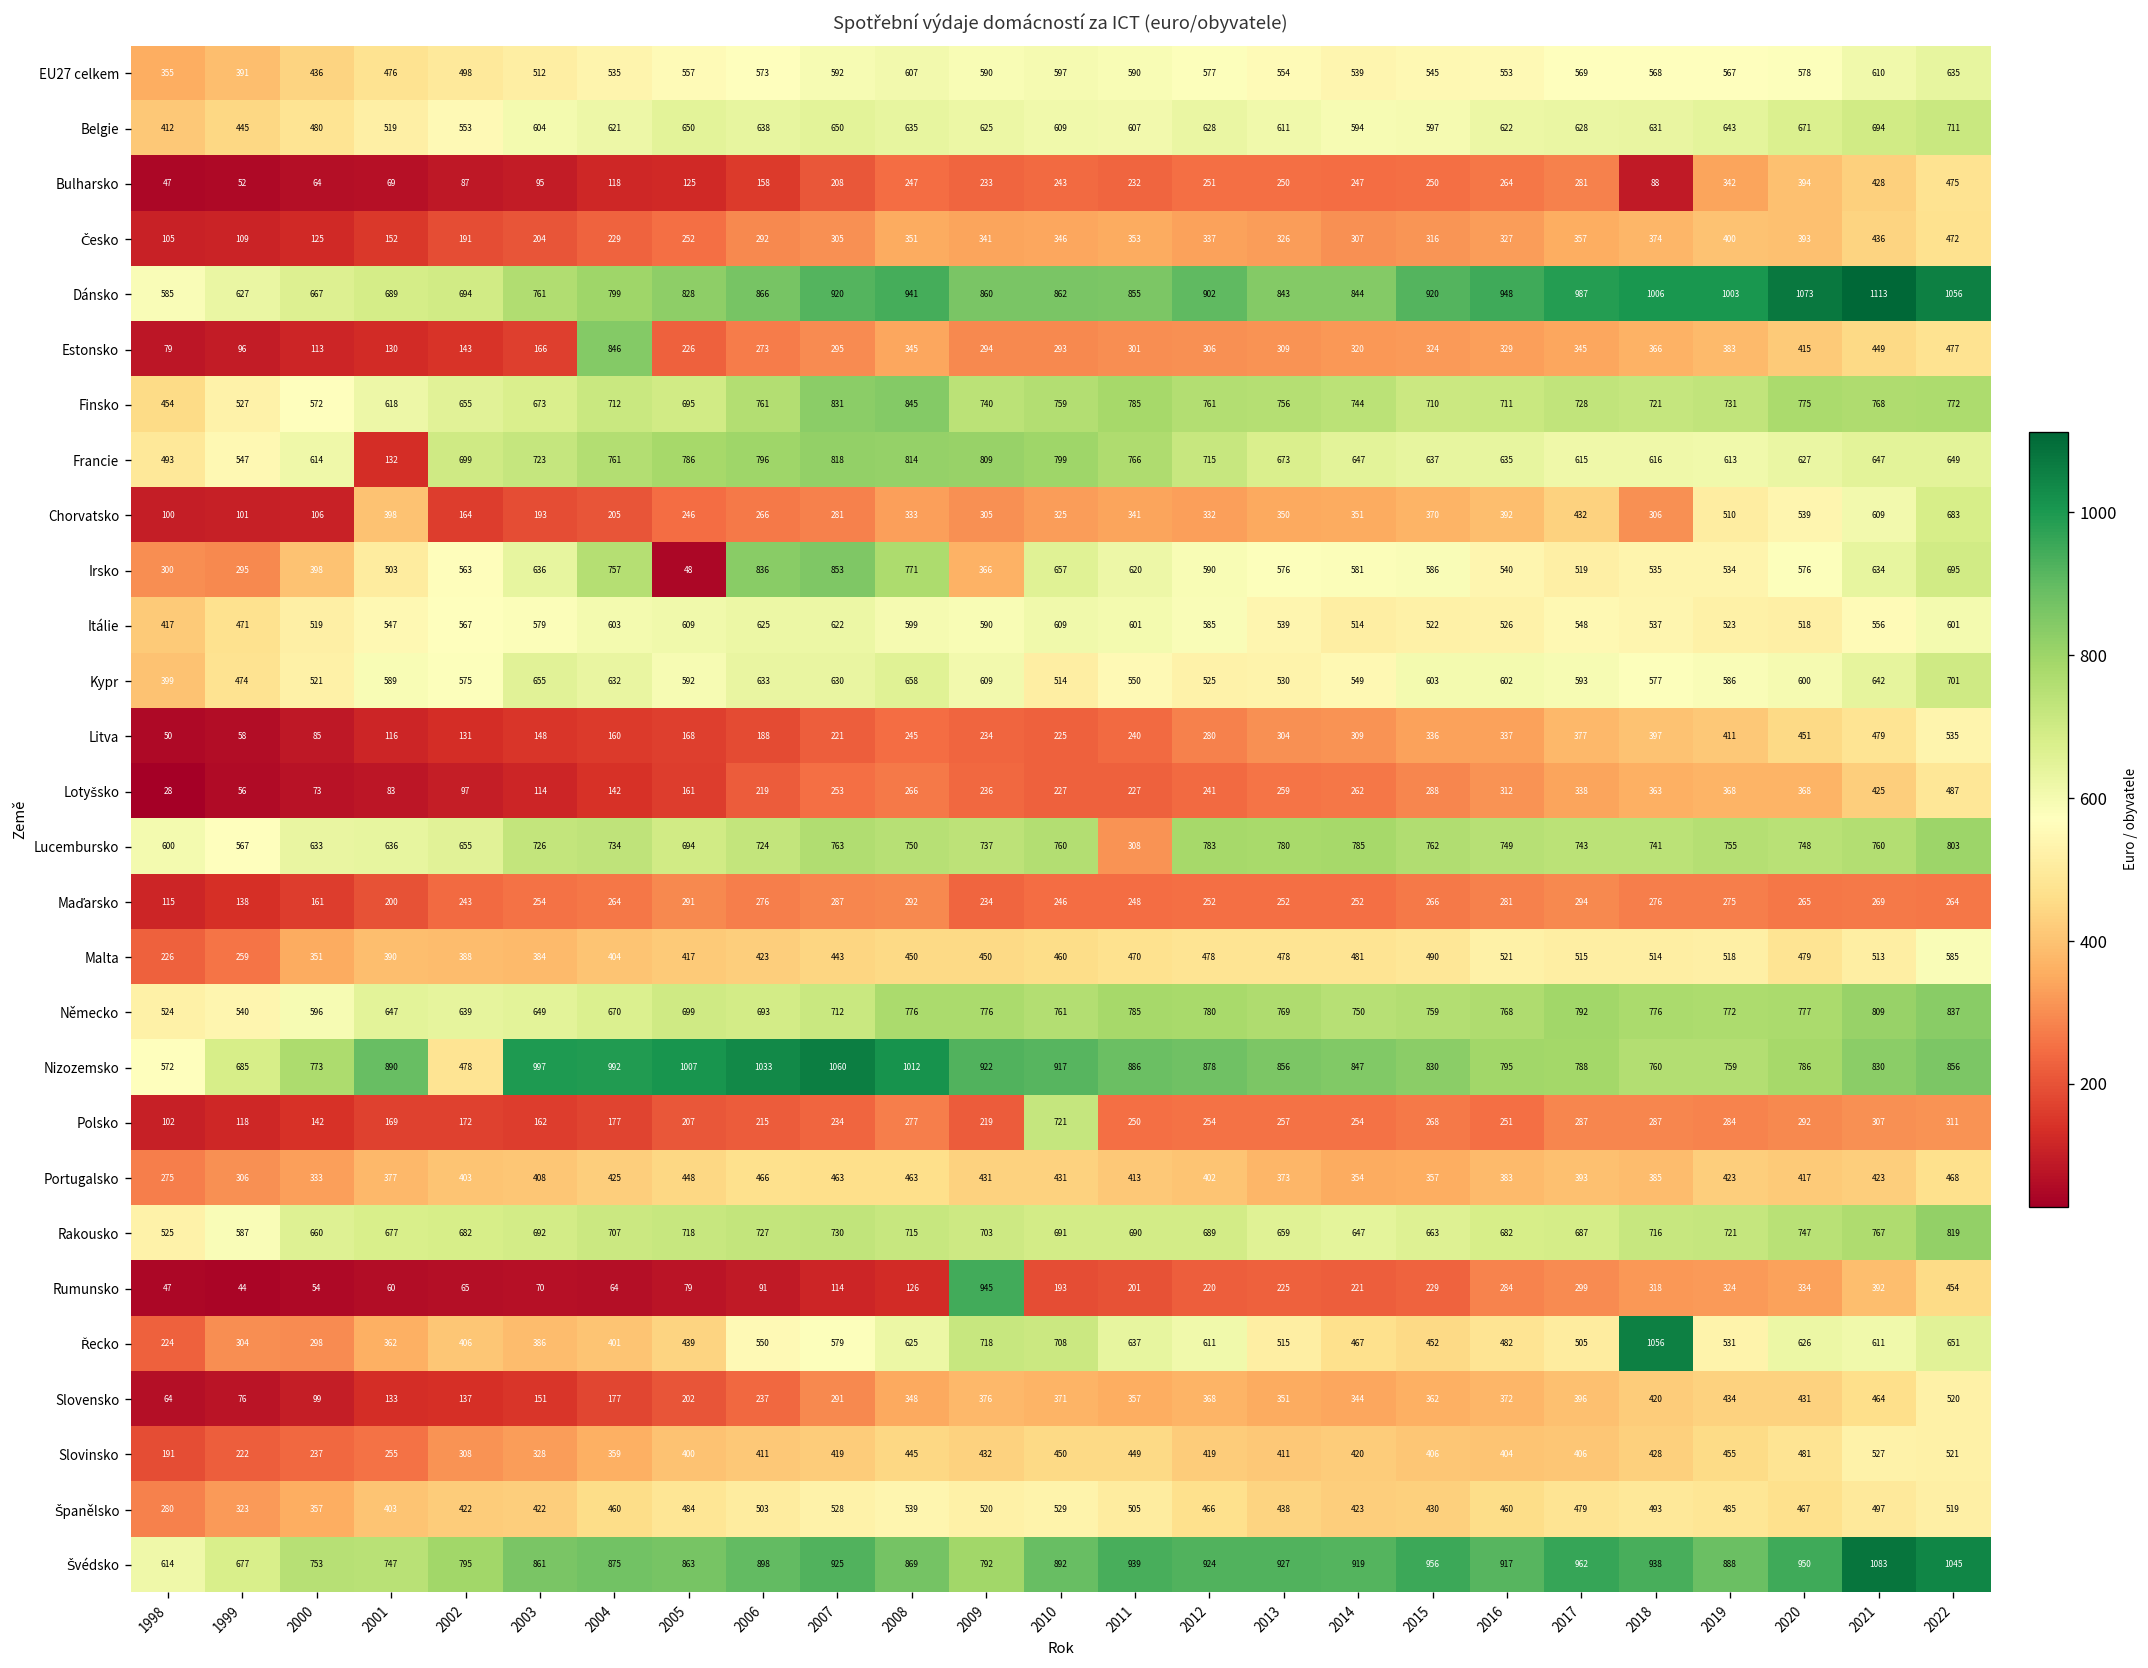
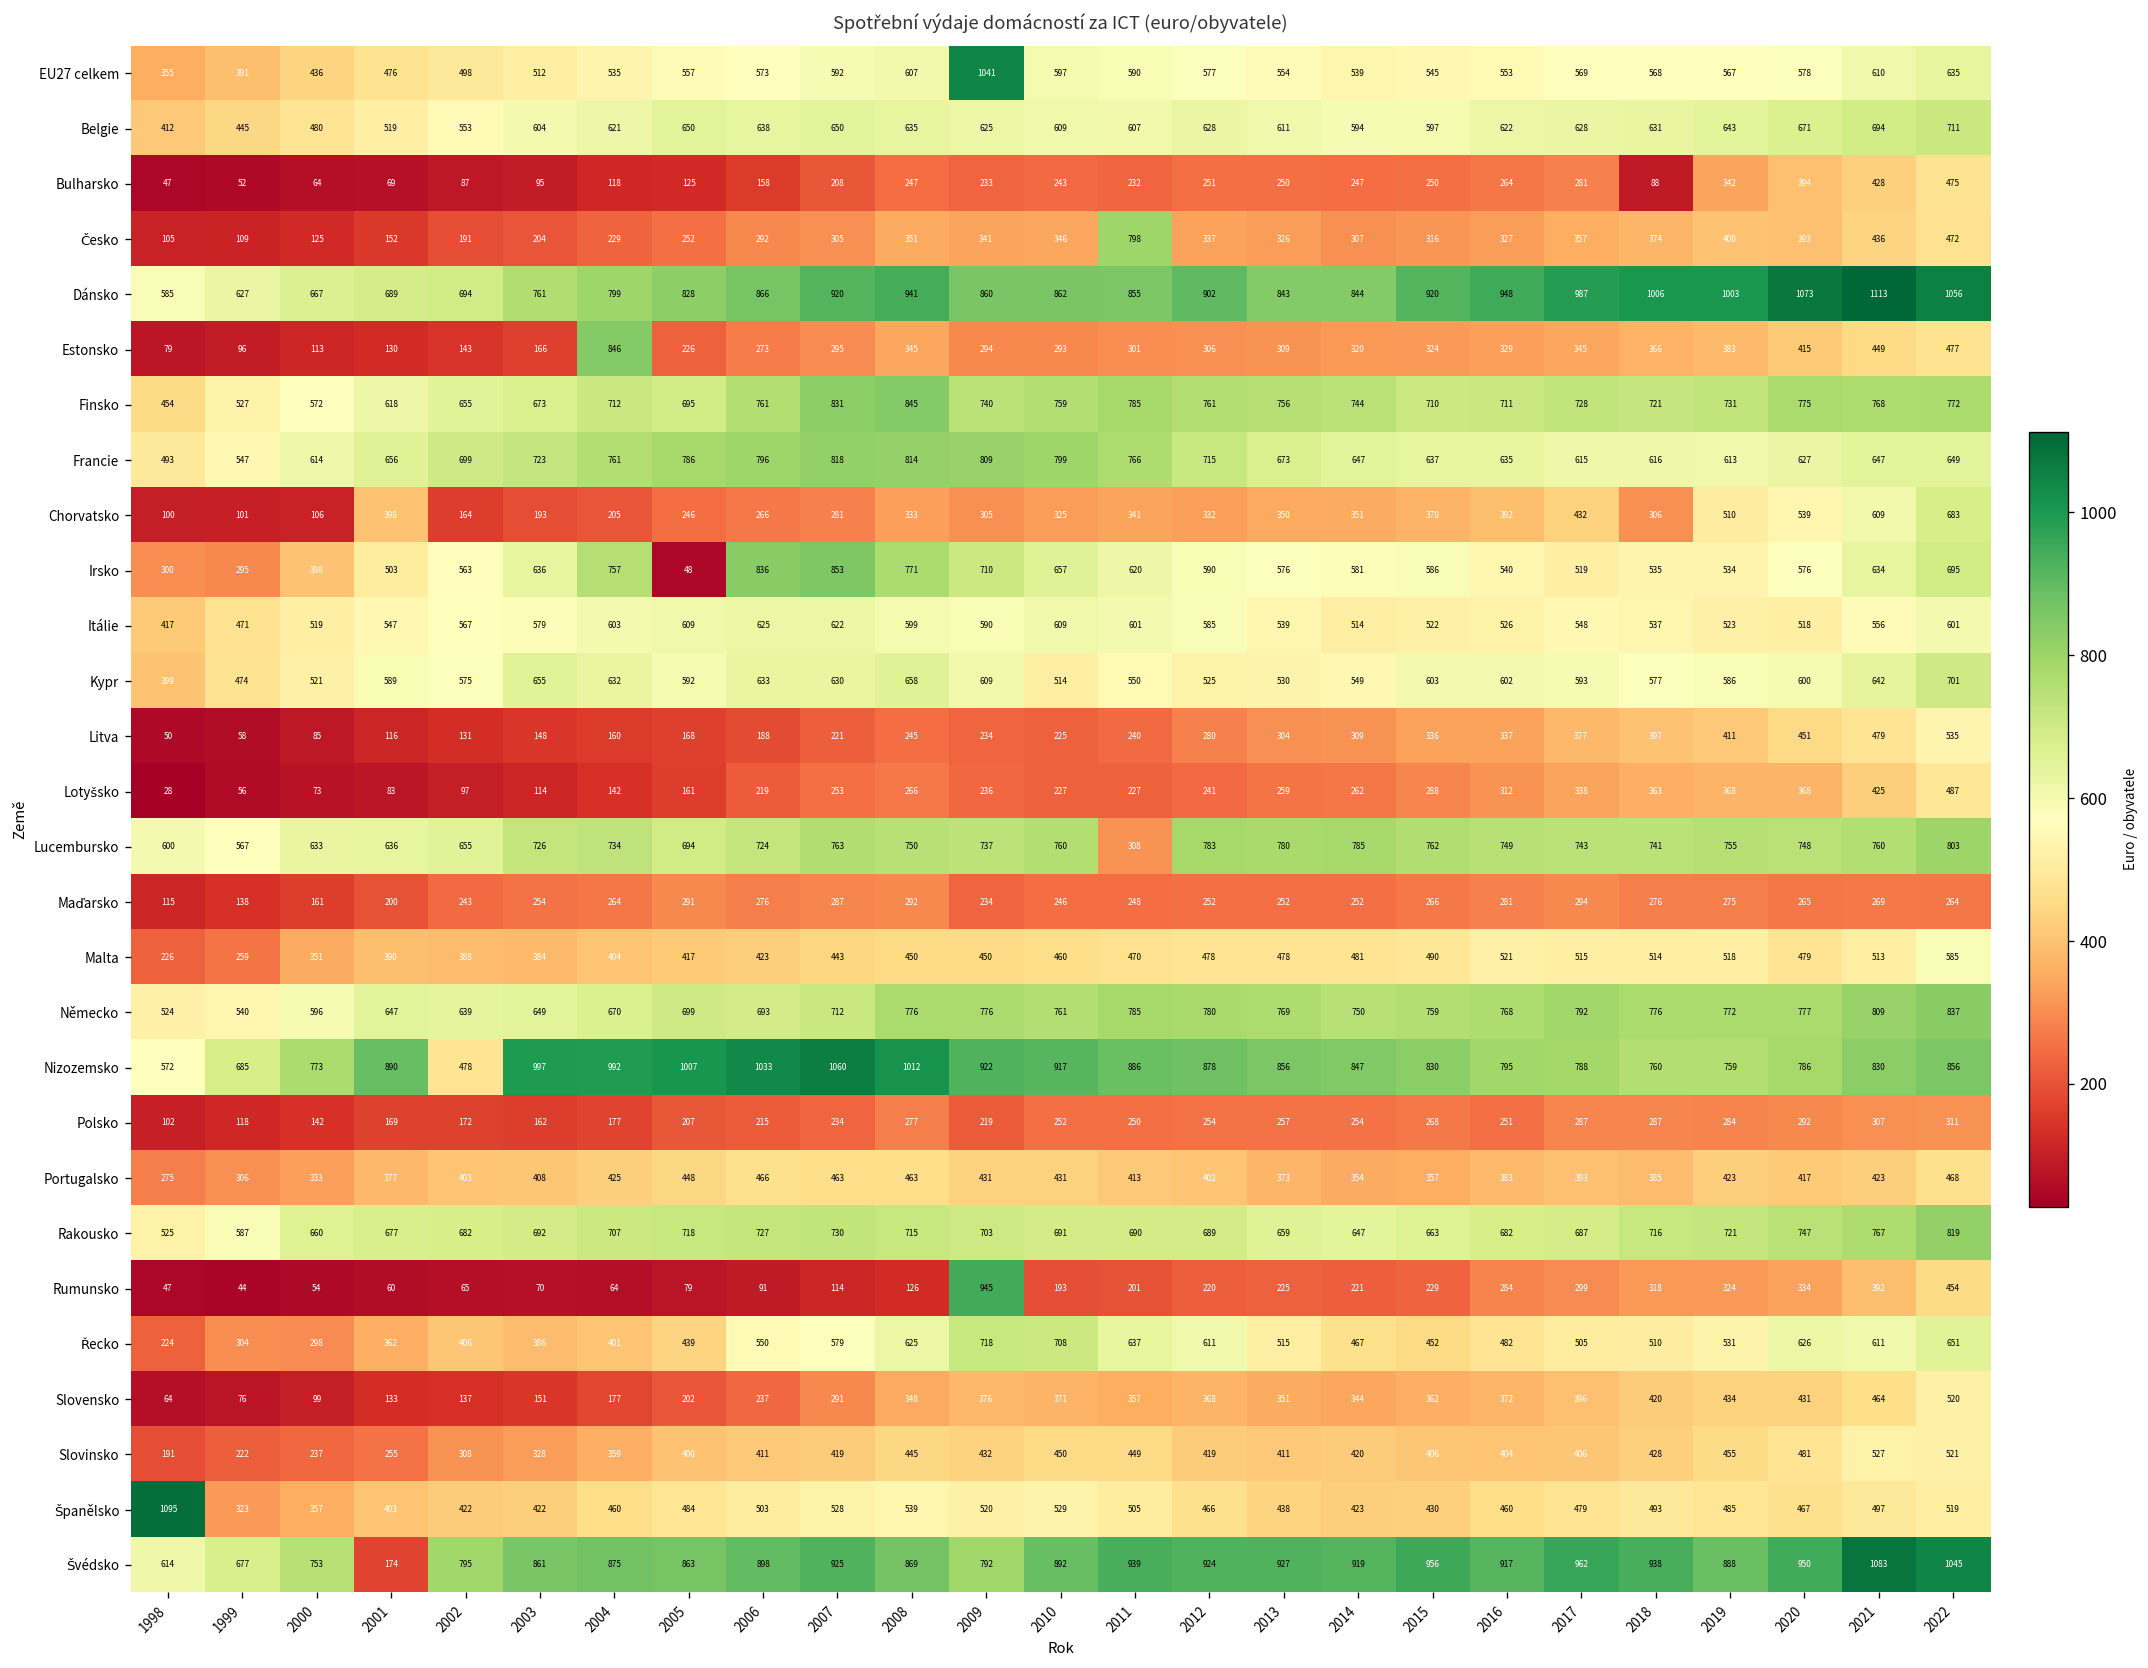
EU27 celkem, 2009: 590 -> 1041
Česko, 2011: 353 -> 798
Francie, 2001: 132 -> 656
Irsko, 2009: 366 -> 710
Polsko, 2010: 721 -> 252
Řecko, 2018: 1056 -> 510
Španělsko, 1998: 280 -> 1095
Švédsko, 2001: 747 -> 174
